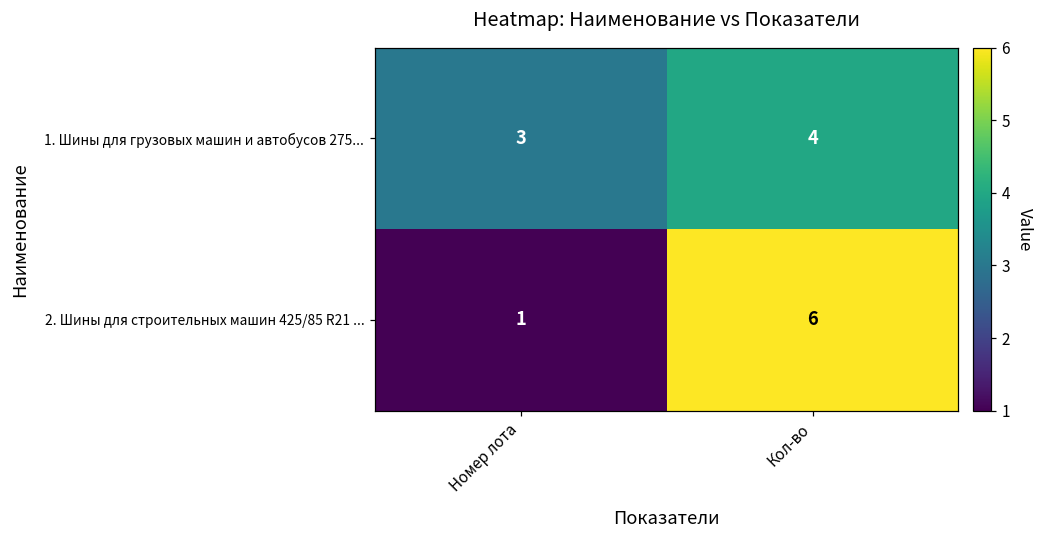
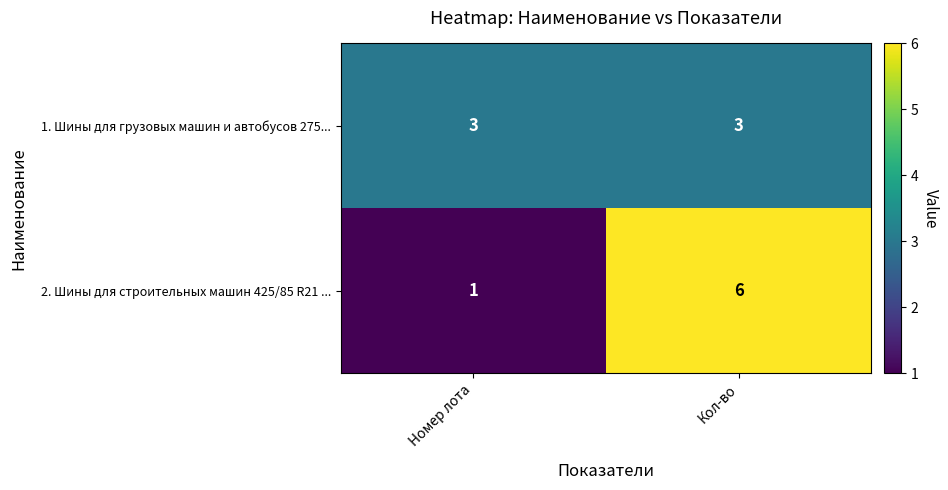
1. Шины для грузовых машин и автобусов 275..., Кол-во: 4 -> 3
